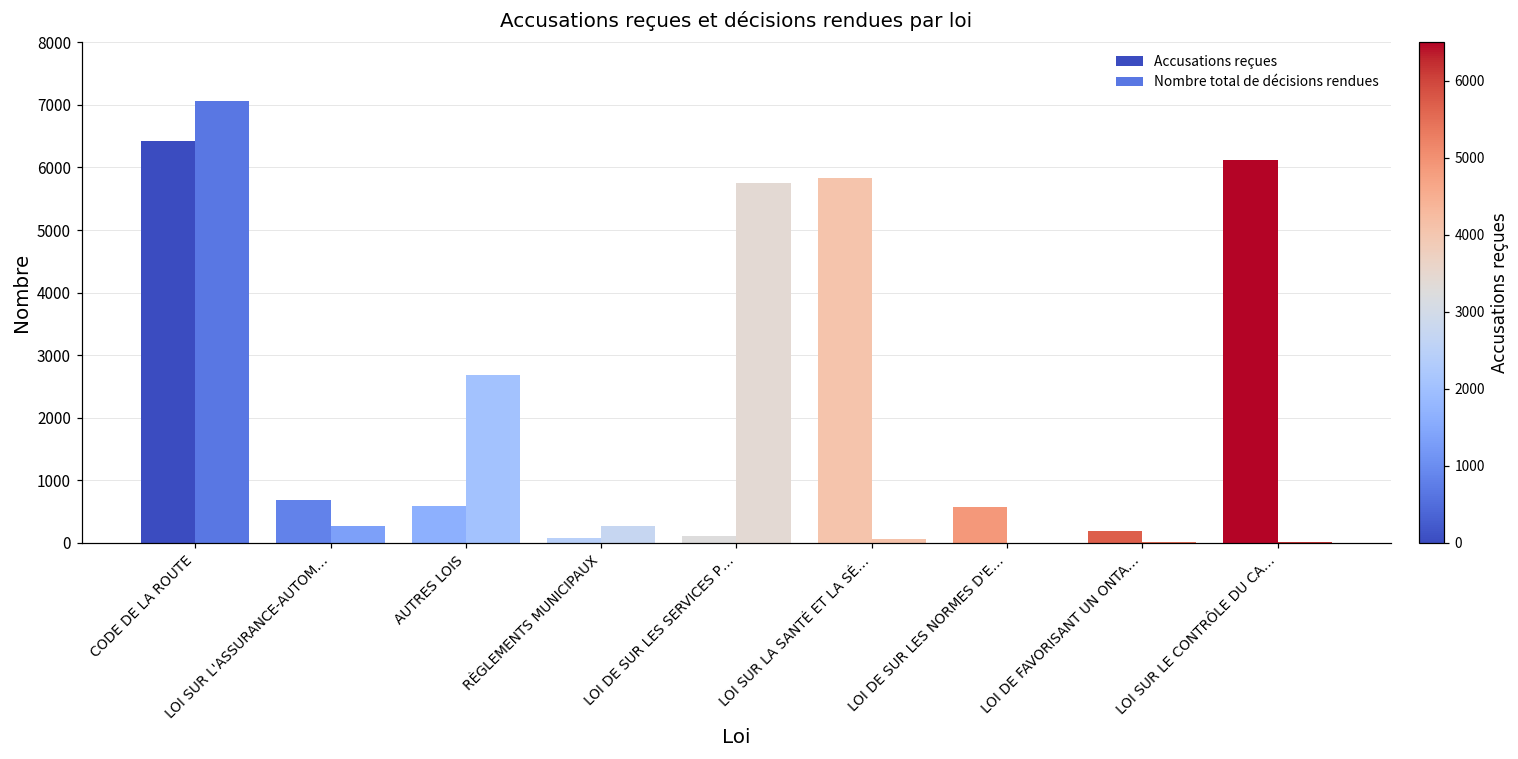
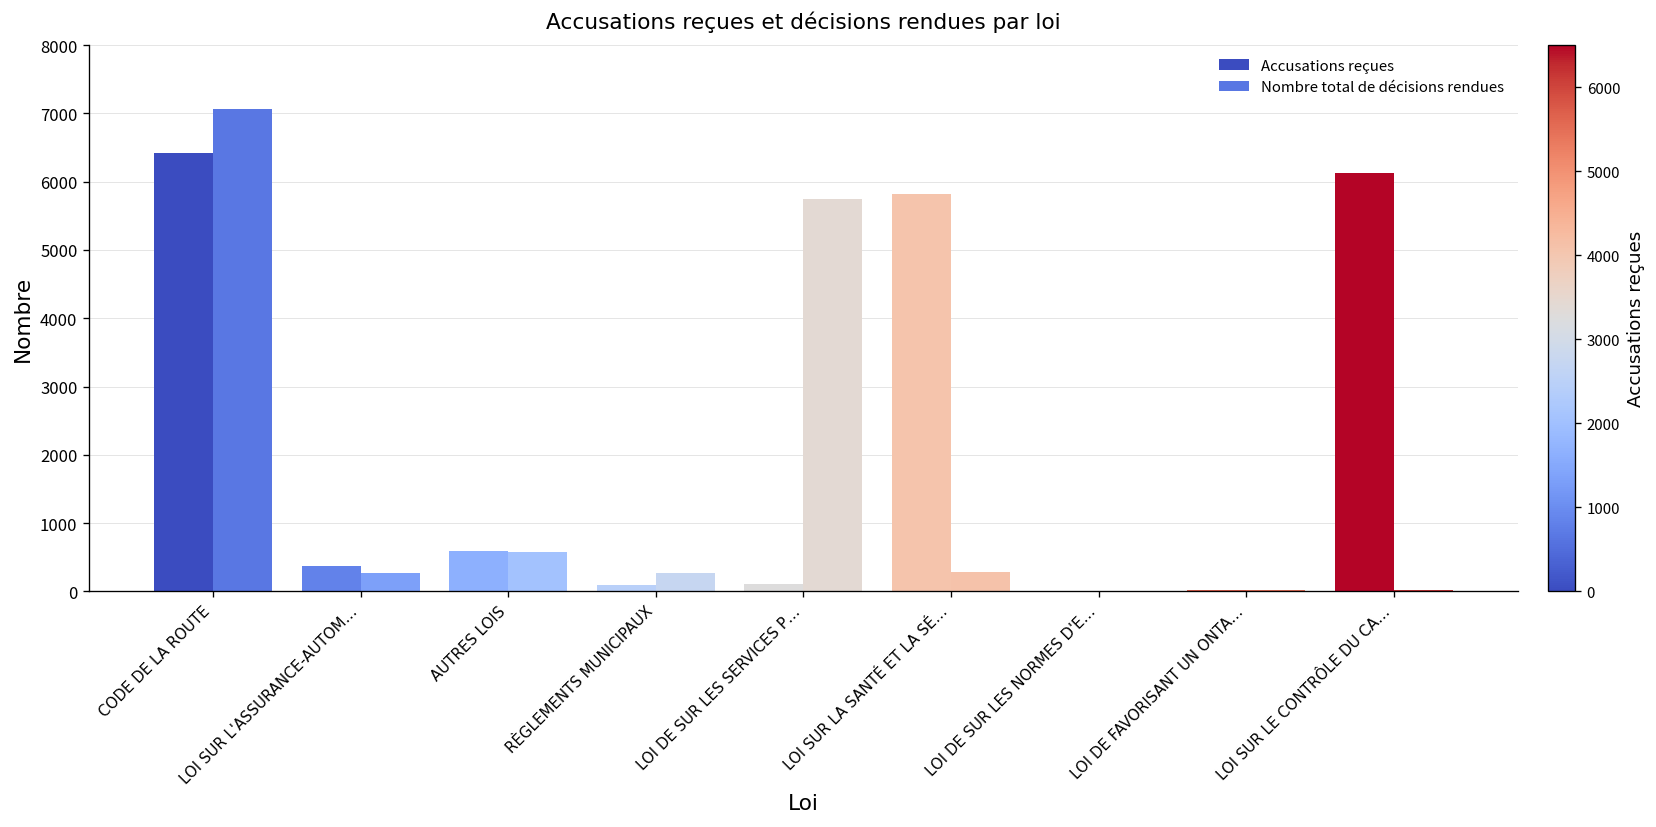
Accusations reçues, LOI SUR L'ASSURANCE-AUTOM…: 700 -> 400
Nombre total de décisions rendues, AUTRES LOIS: 2700 -> 600
Nombre total de décisions rendues, LOI SUR LA SANTÉ ET LA SÉ…: 100 -> 300
Accusations reçues, LOI DE SUR LES NORMES D'E…: 600 -> 0
Accusations reçues, LOI DE FAVORISANT UN ONTA…: 200 -> 0
